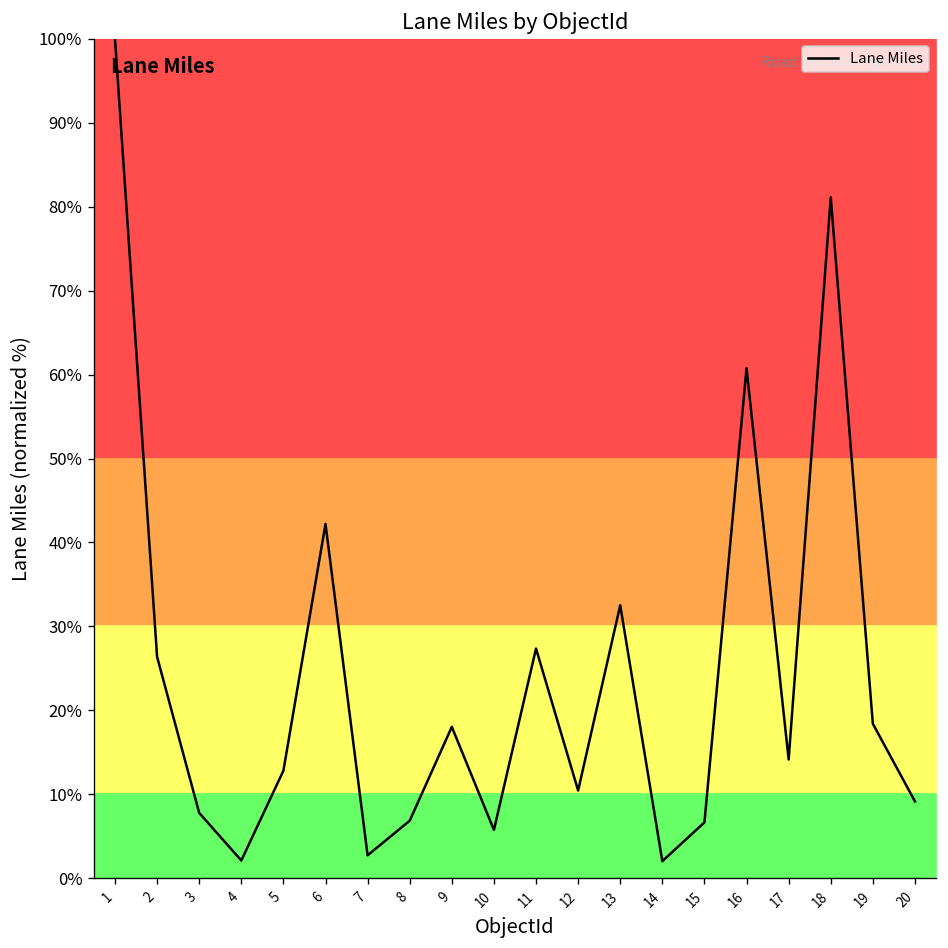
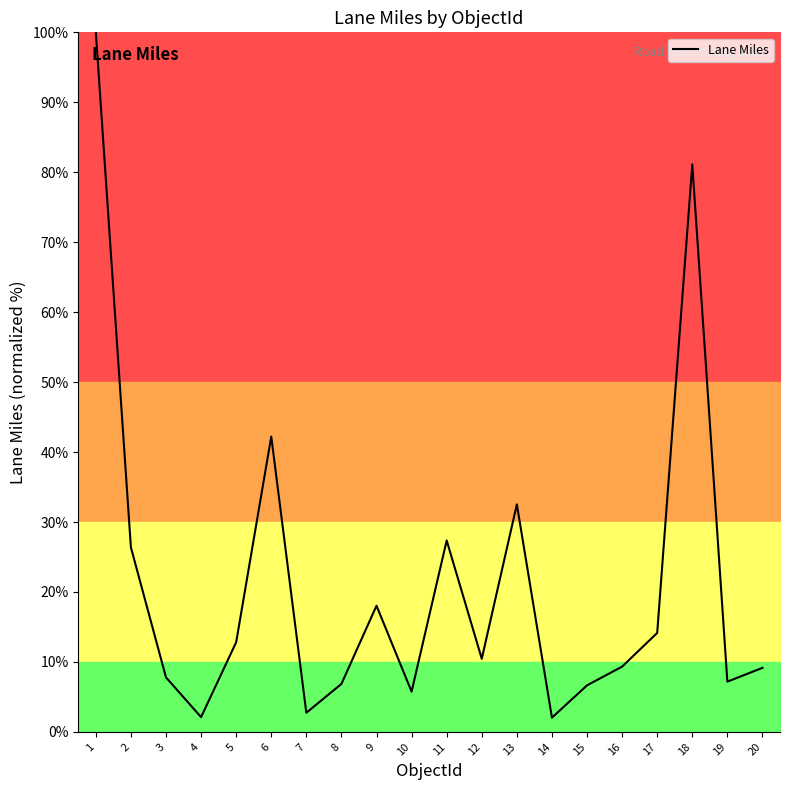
Lane Miles, 16: 61% -> 9%
Lane Miles, 19: 18% -> 7%
